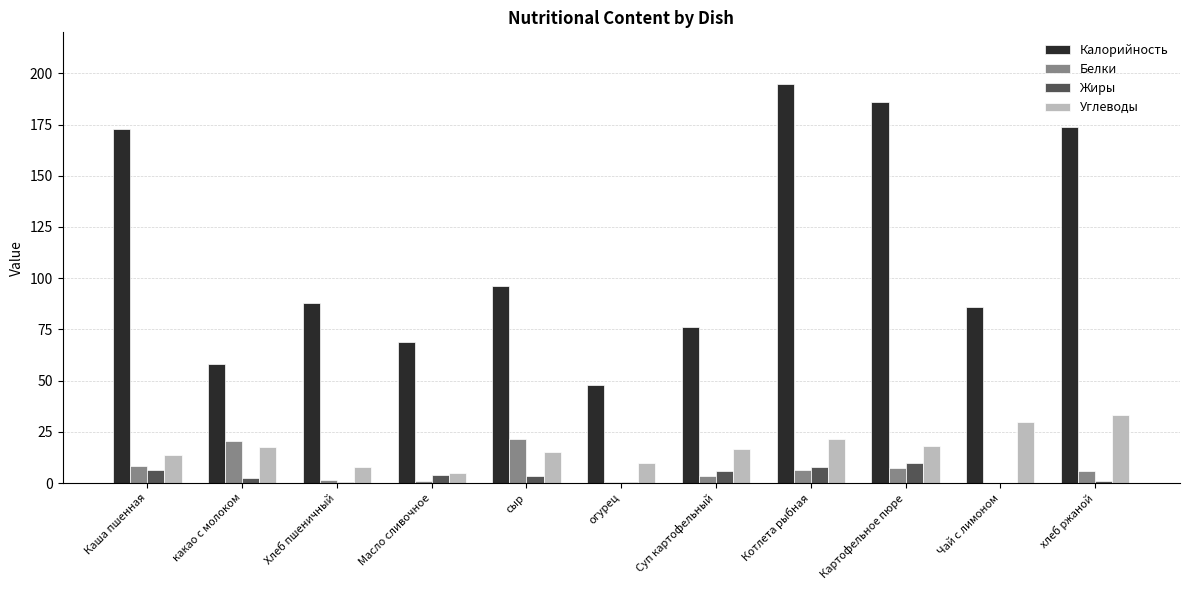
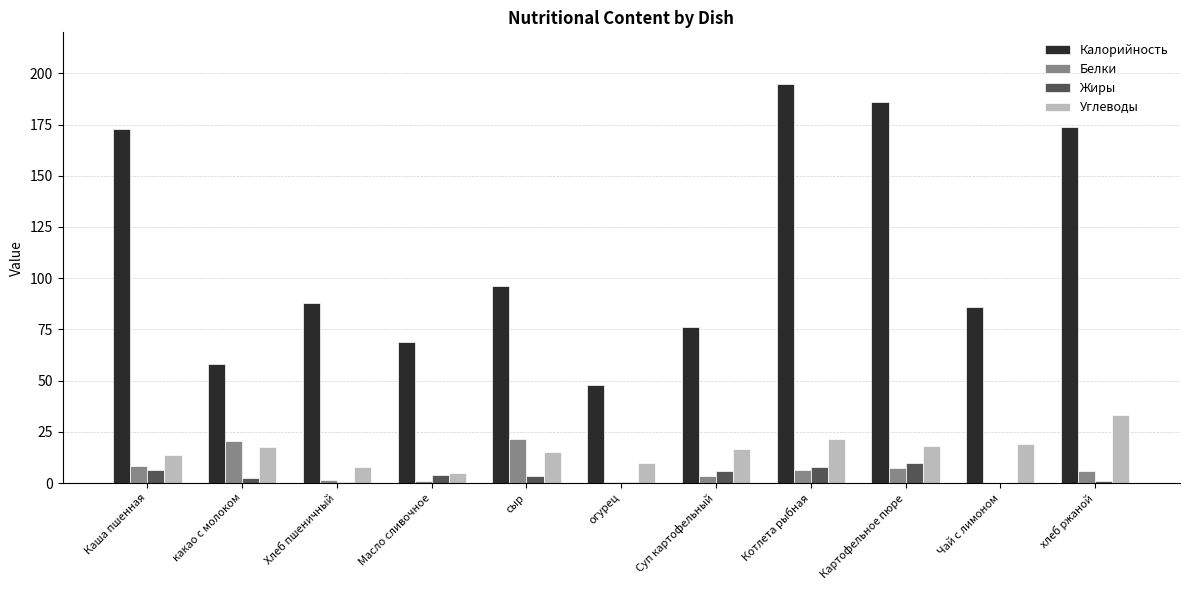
Углеводы, Чай с лимоном: 30 -> 19
